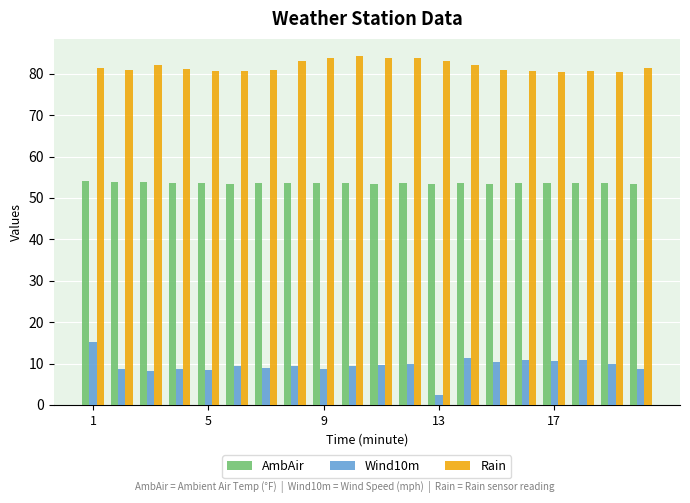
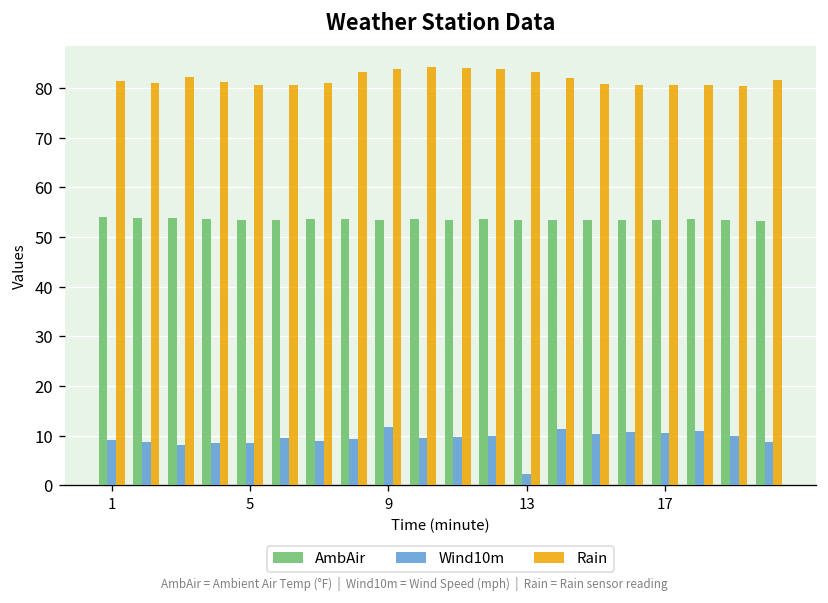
Wind10m, 1: 15 -> 9
Wind10m, 9: 9 -> 12
